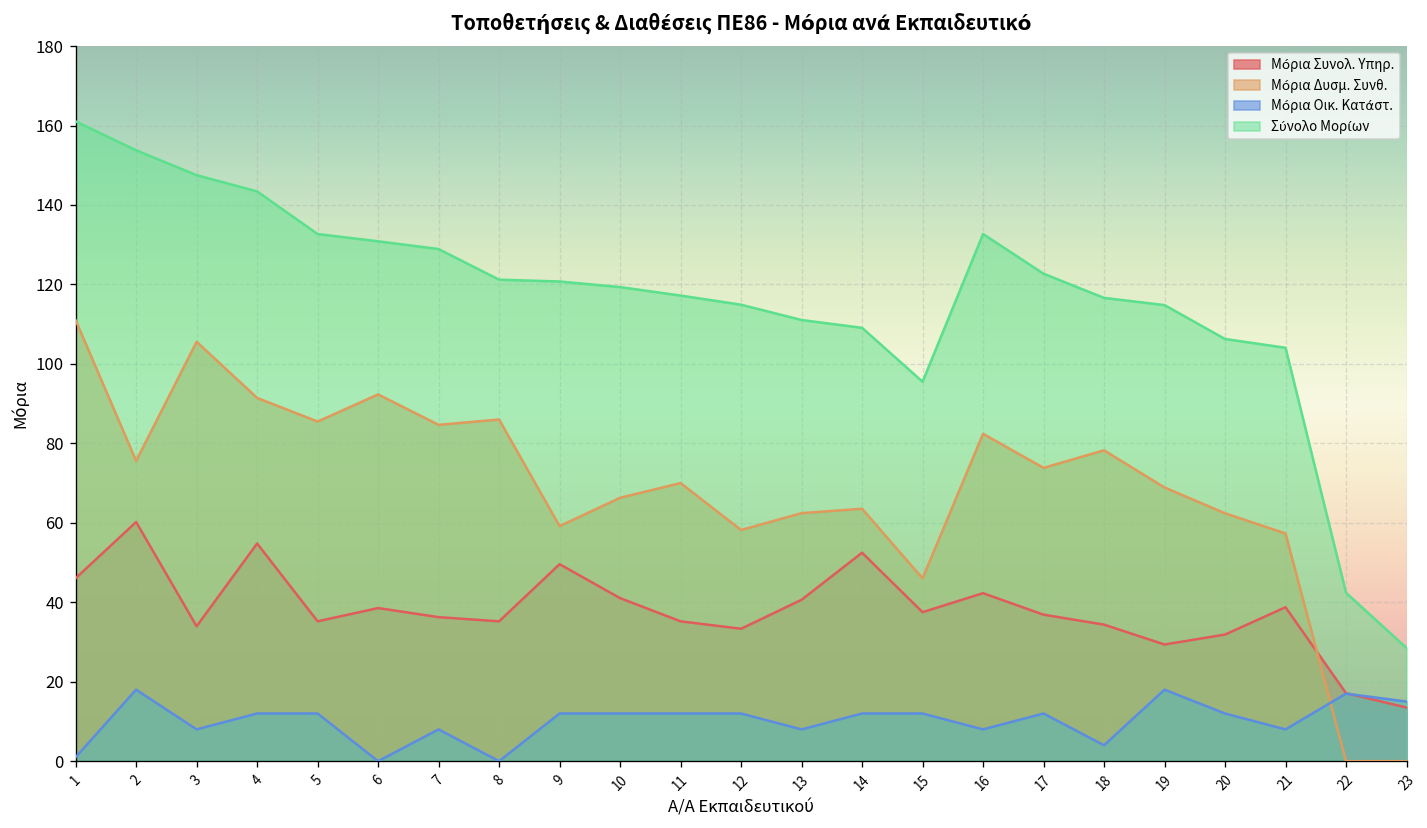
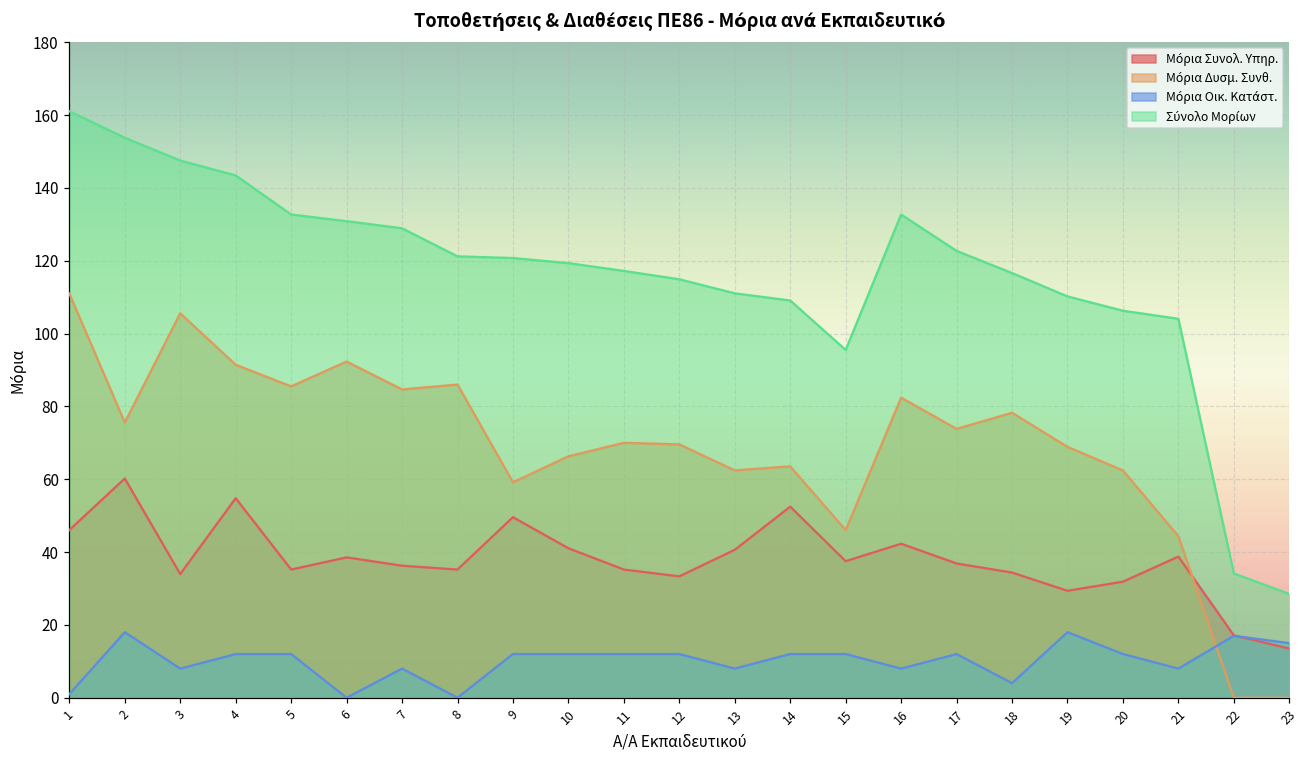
Μόρια Δυσμ. Συνθ., 12: 58 -> 70
Σύνολο Μορίων, 19: 115 -> 110
Μόρια Δυσμ. Συνθ., 21: 57 -> 44
Σύνολο Μορίων, 22: 42 -> 34
